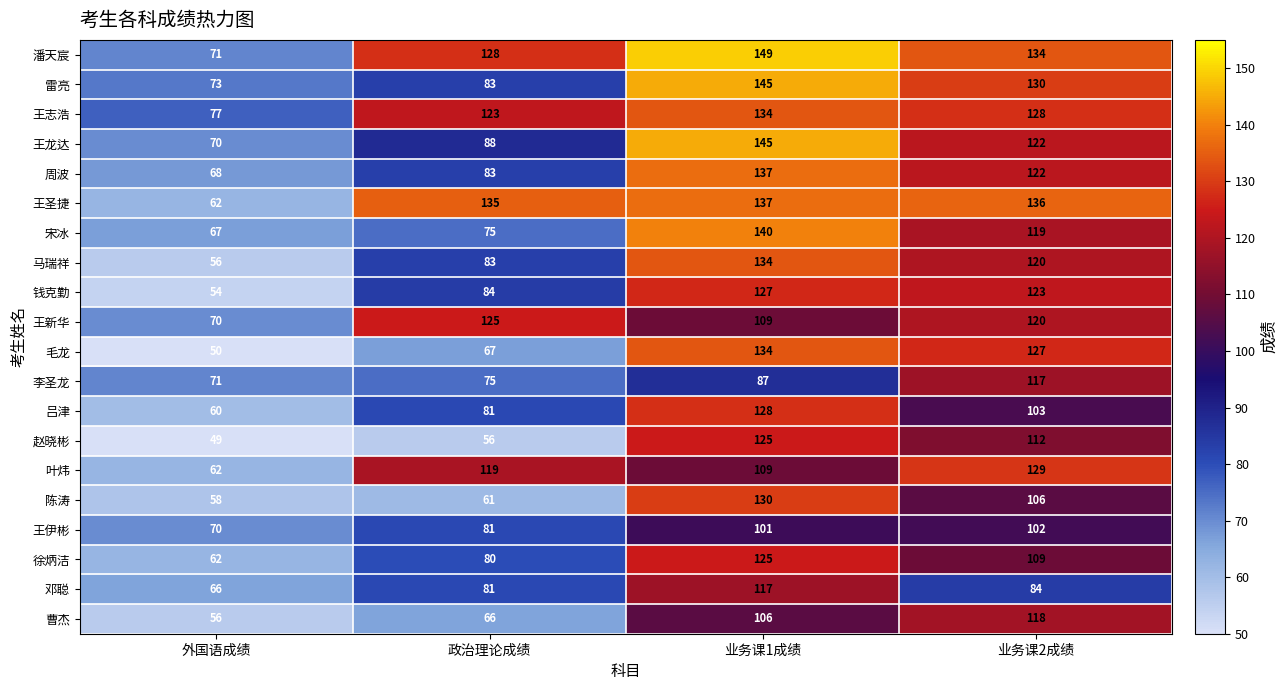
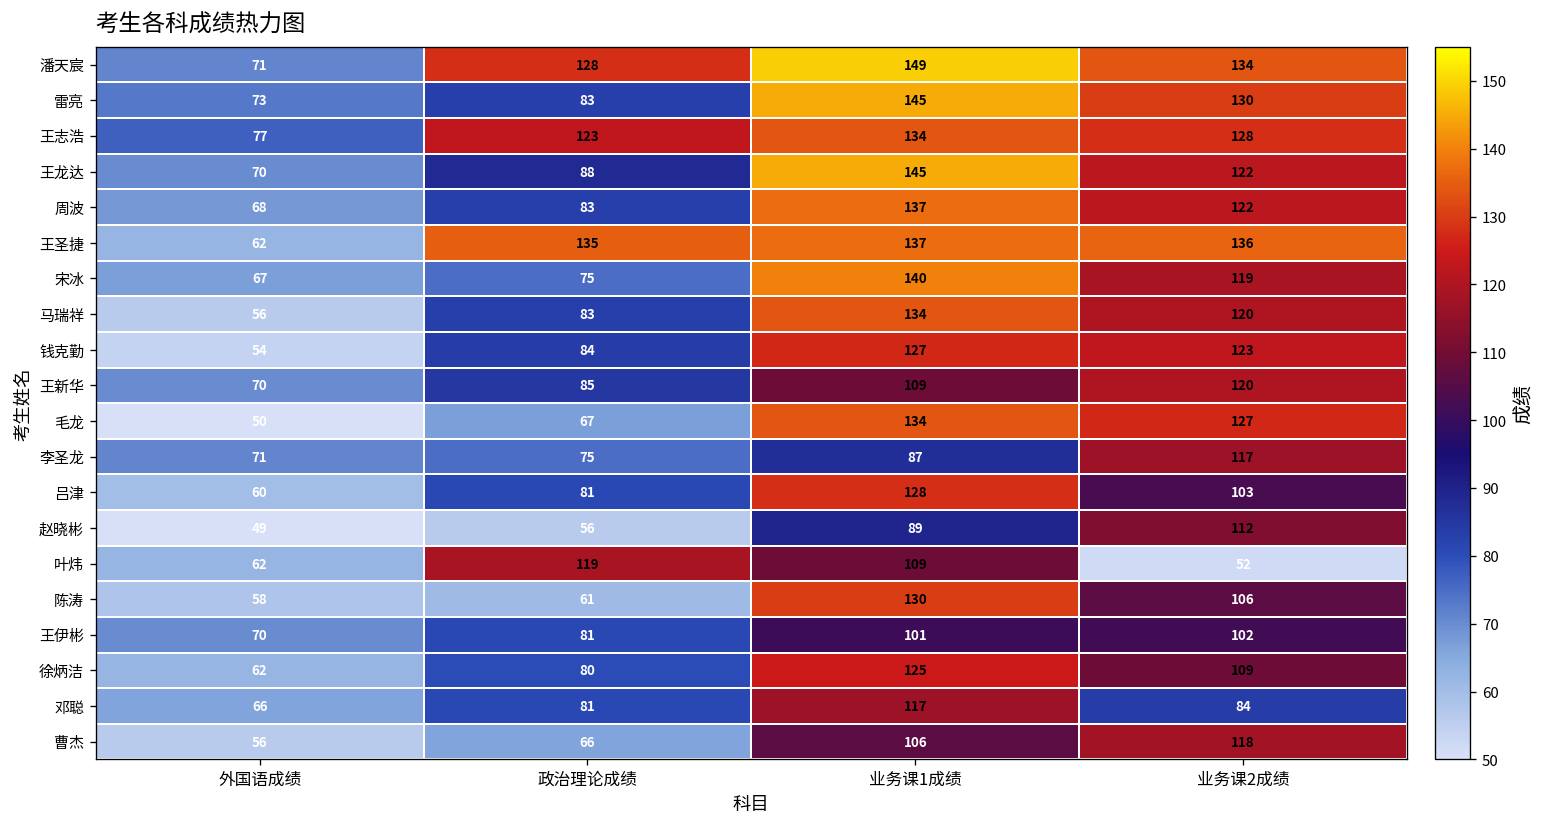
王新华, 政治理论成绩: 125 -> 85
赵晓彬, 业务课1成绩: 125 -> 89
叶炜, 业务课2成绩: 129 -> 52
